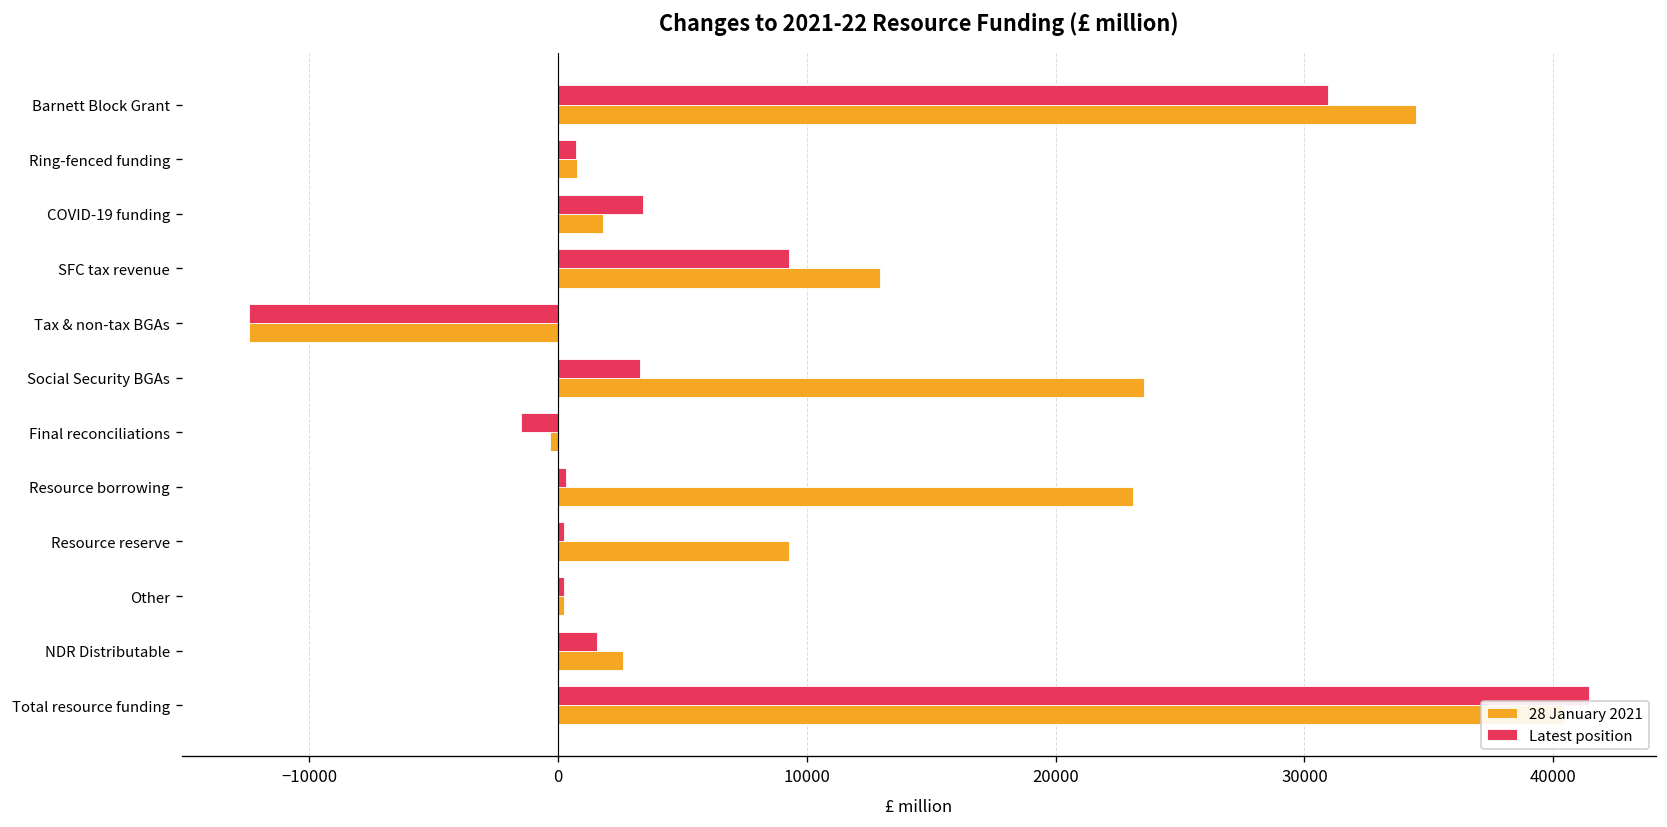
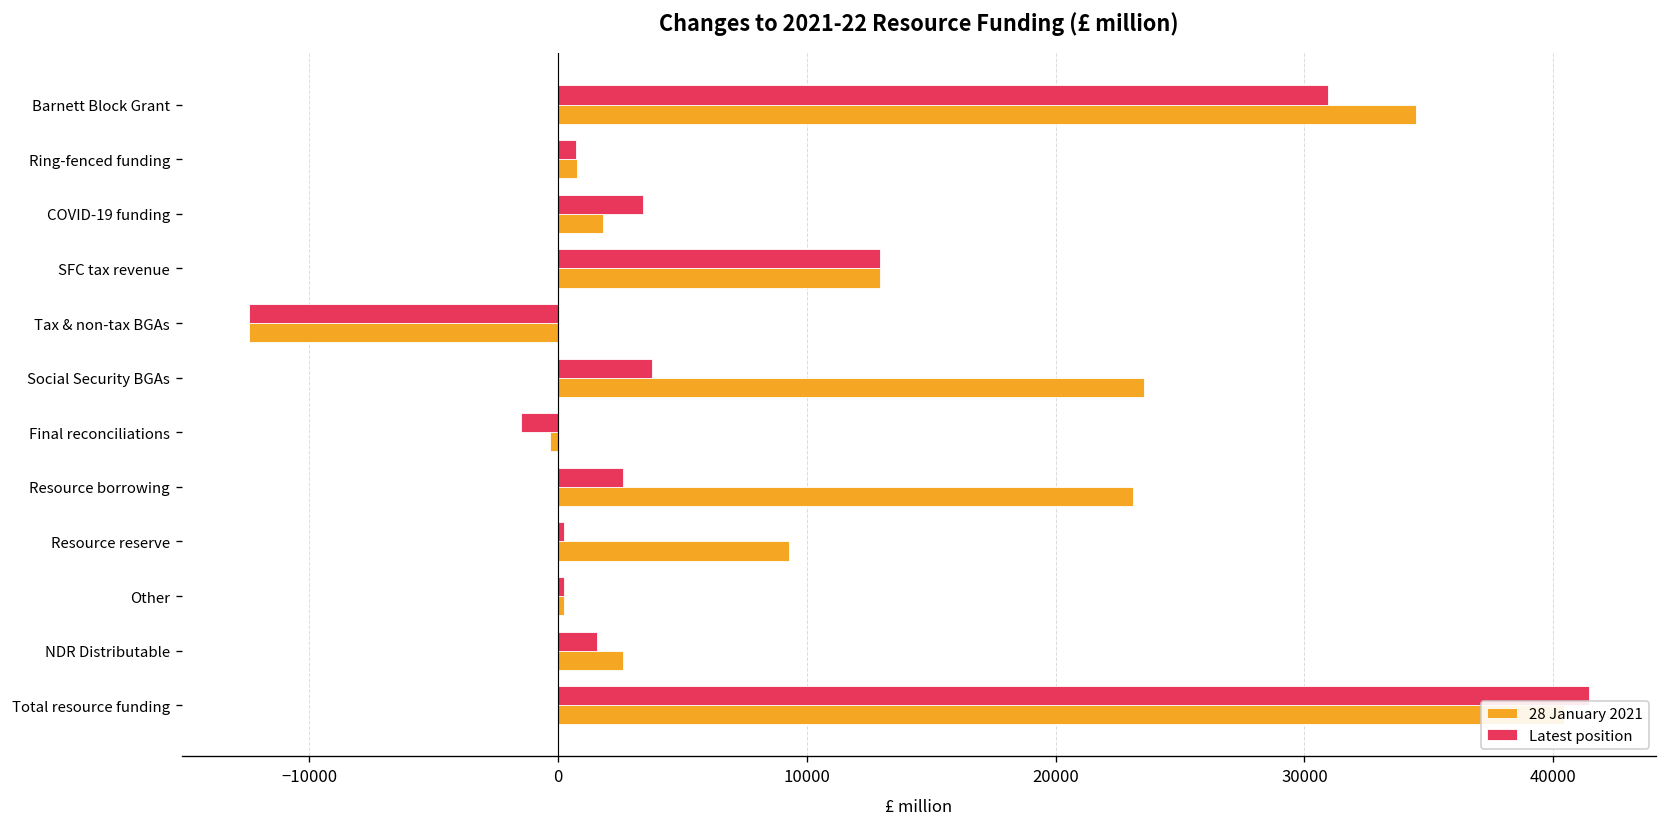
Latest position, SFC tax revenue: 9300 -> 12900
Latest position, Social Security BGAs: 3300 -> 3800
Latest position, Resource borrowing: 300 -> 2600
